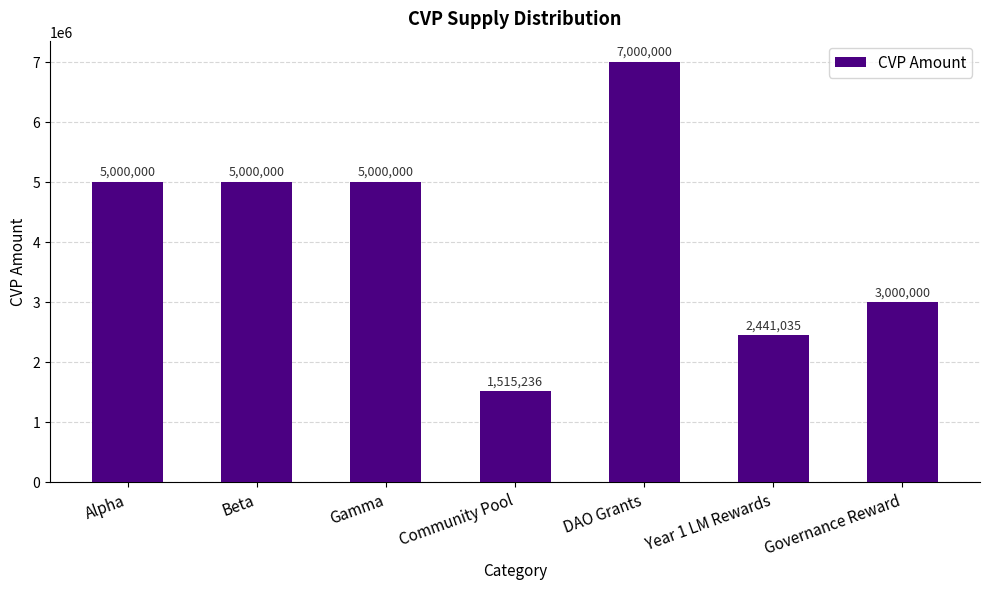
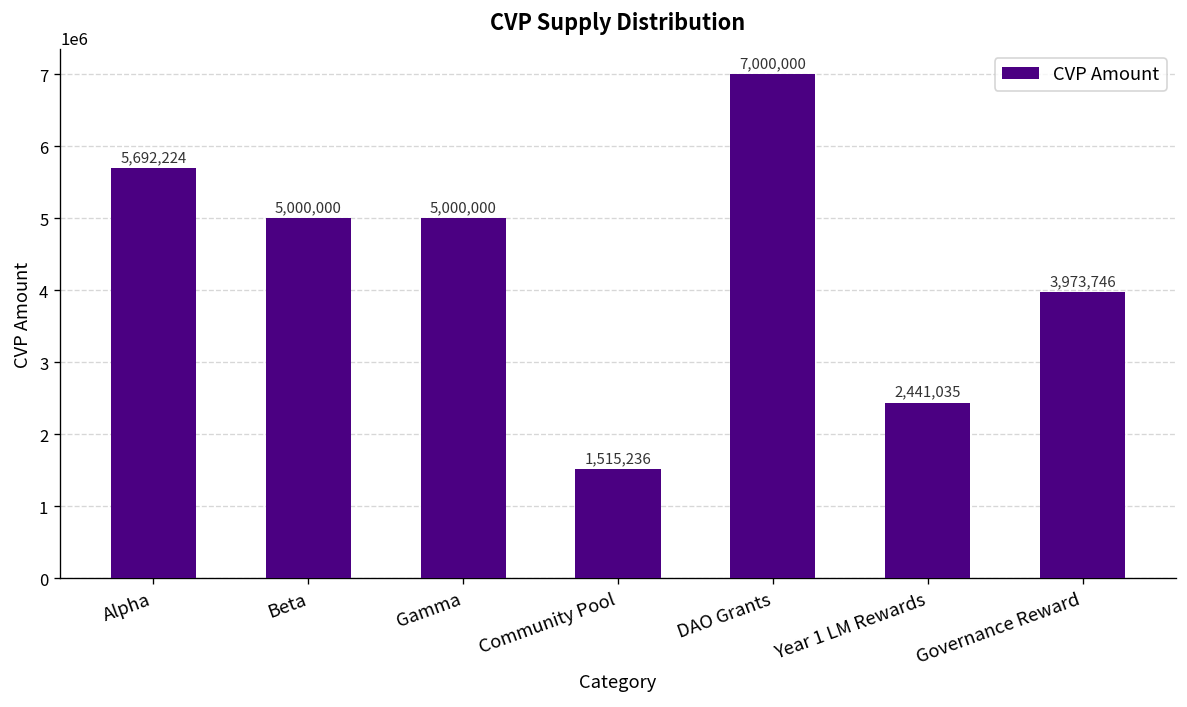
Alpha: 5,000,000 -> 5,692,224
Governance Reward: 3,000,000 -> 3,973,746
